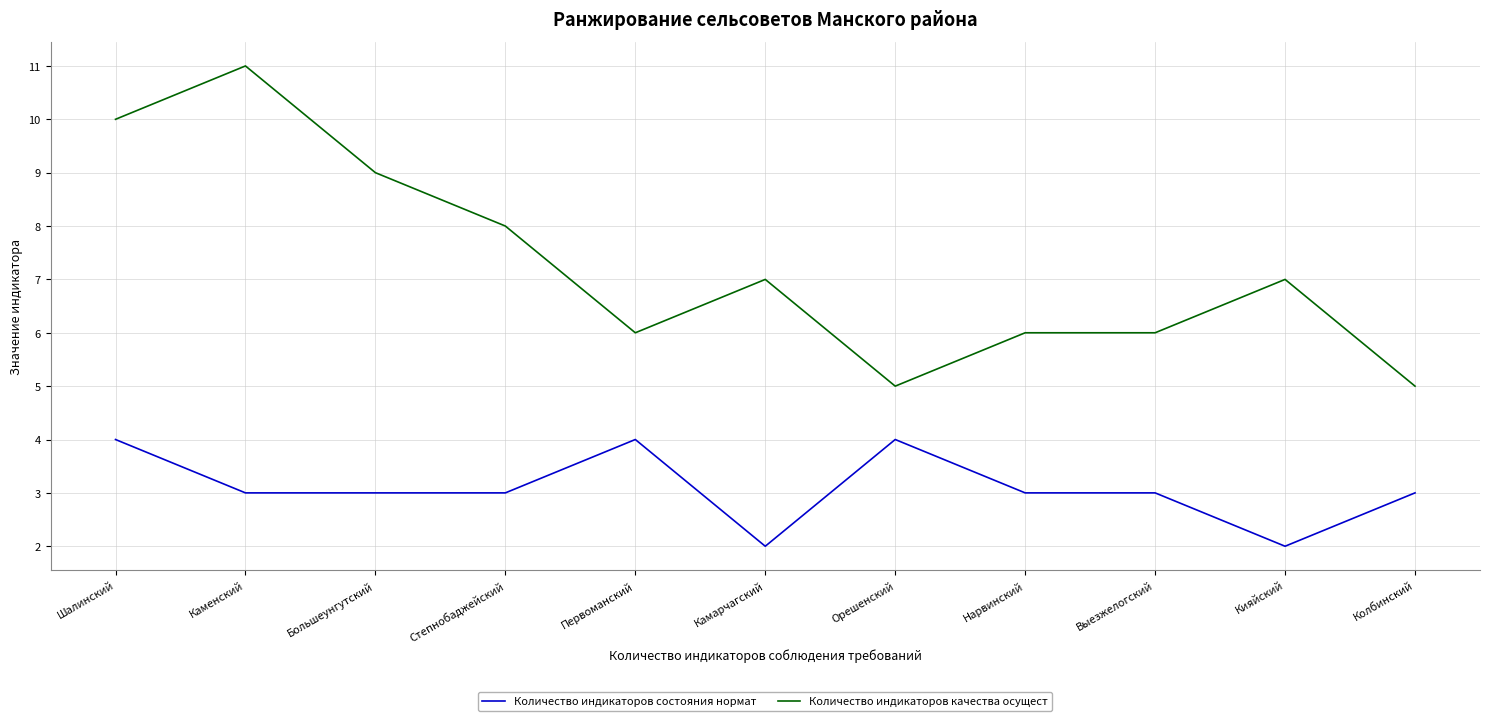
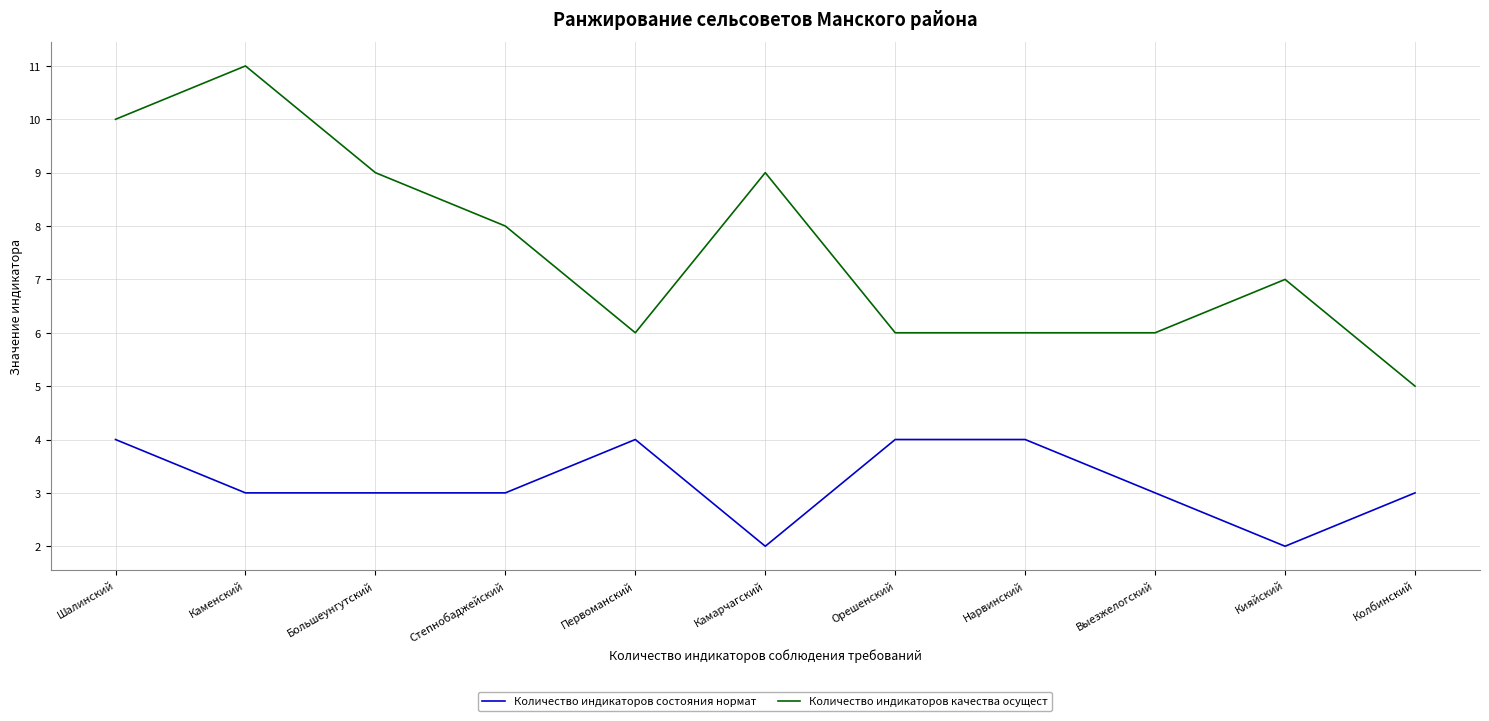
Количество индикаторов качества осущест, Камарчагский: 7 -> 9
Количество индикаторов качества осущест, Орешенский: 5 -> 6
Количество индикаторов состояния нормат, Нарвинский: 3 -> 4
